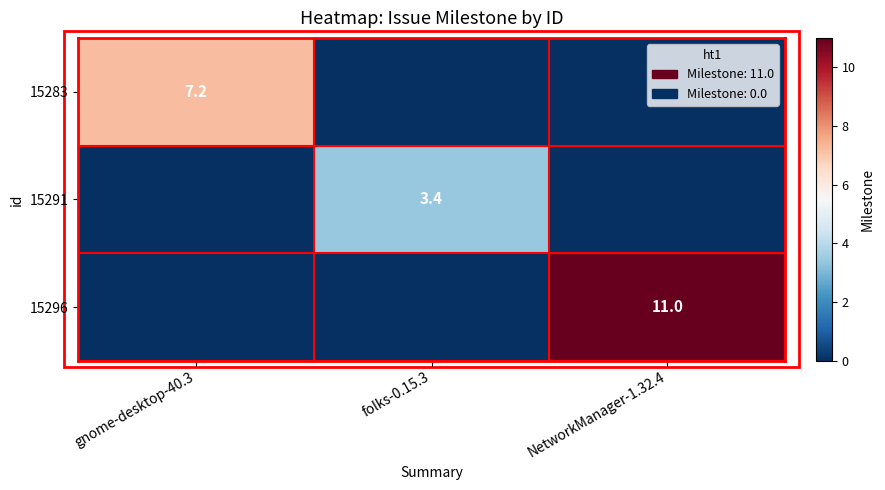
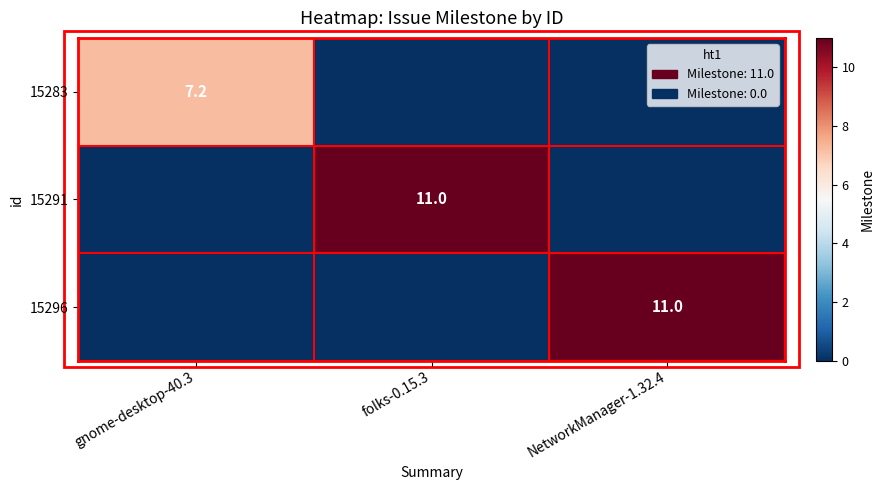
15291, folks-0.15.3: 3.4 -> 11.0
